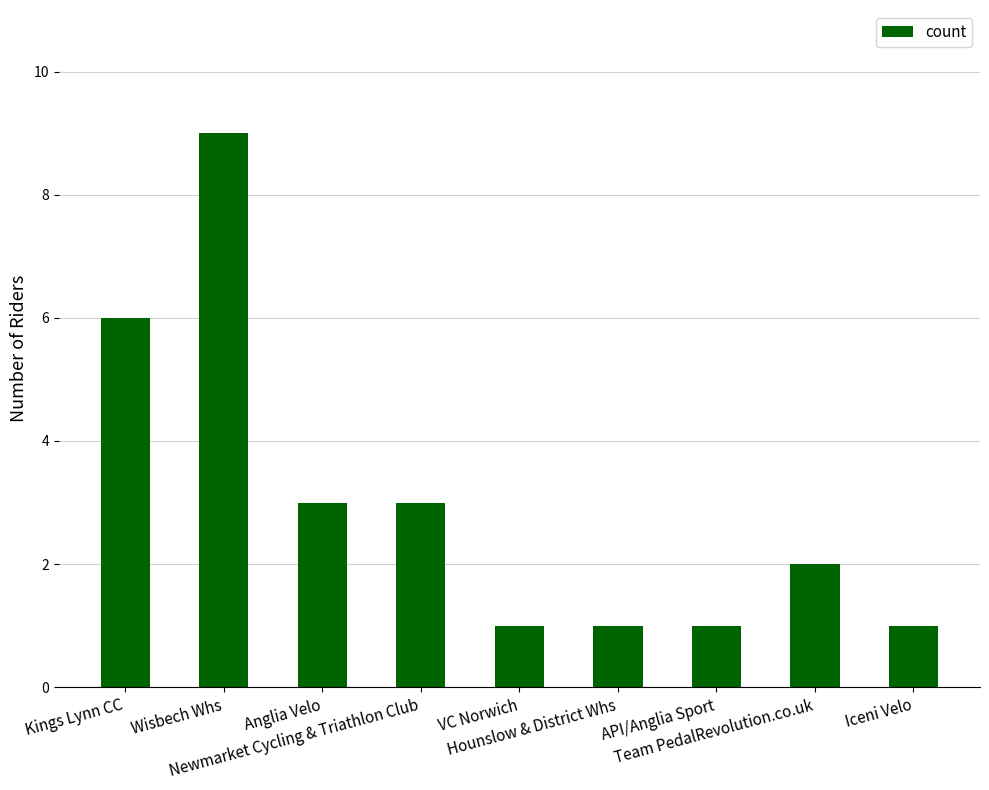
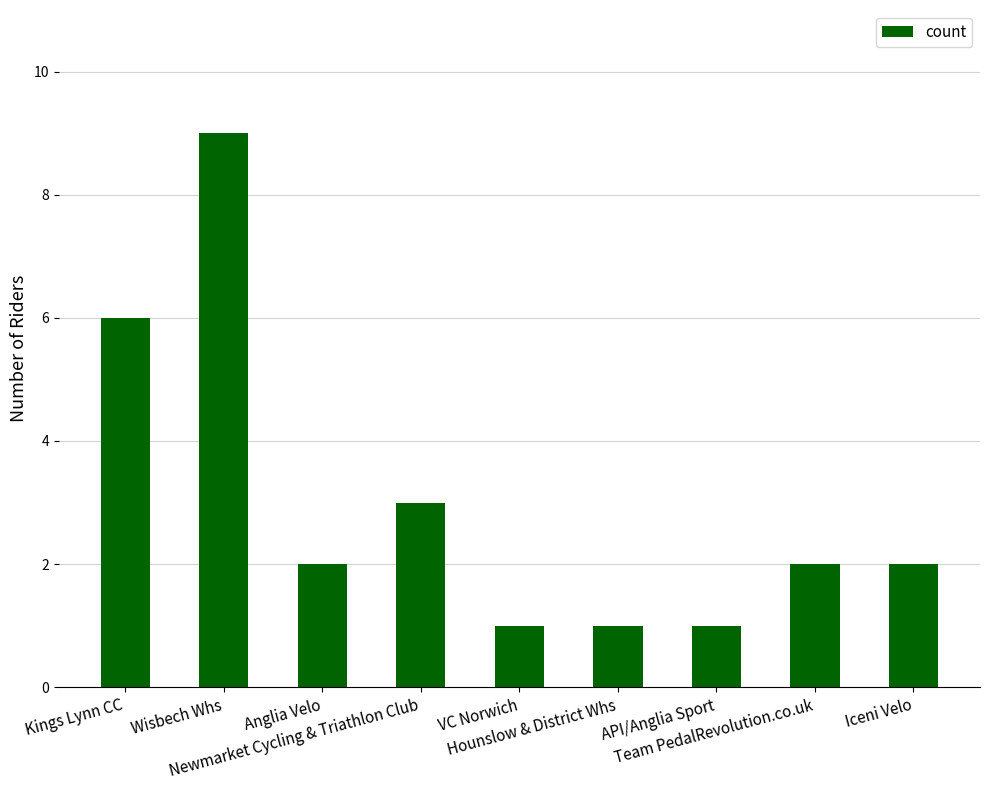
Anglia Velo: 3 -> 2
Iceni Velo: 1 -> 2
